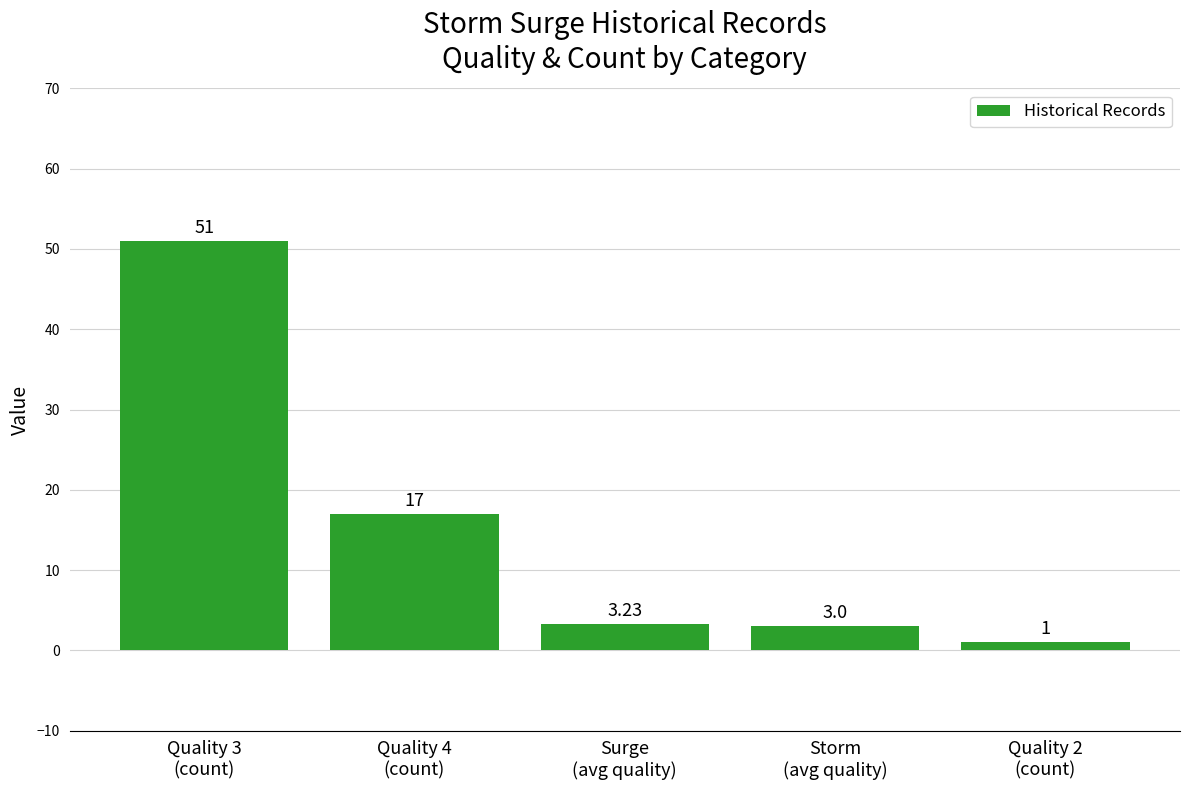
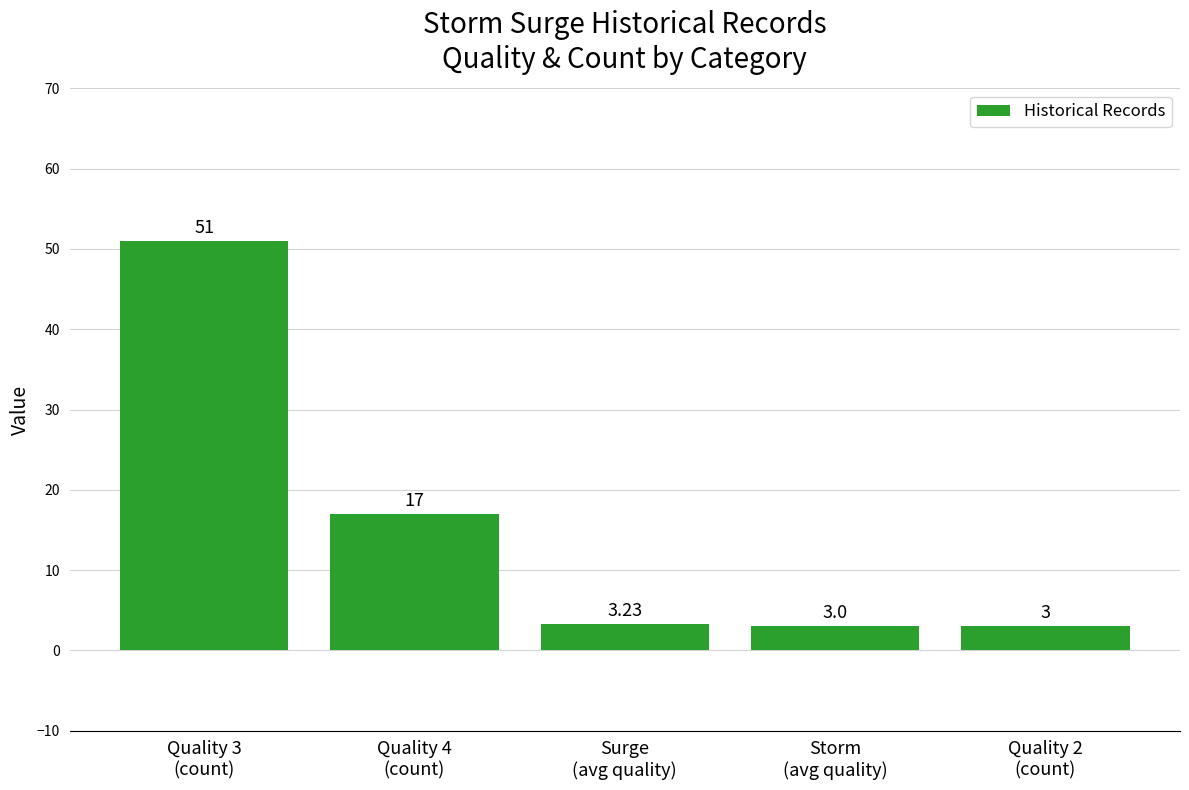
Quality 2 (count): 1 -> 3
